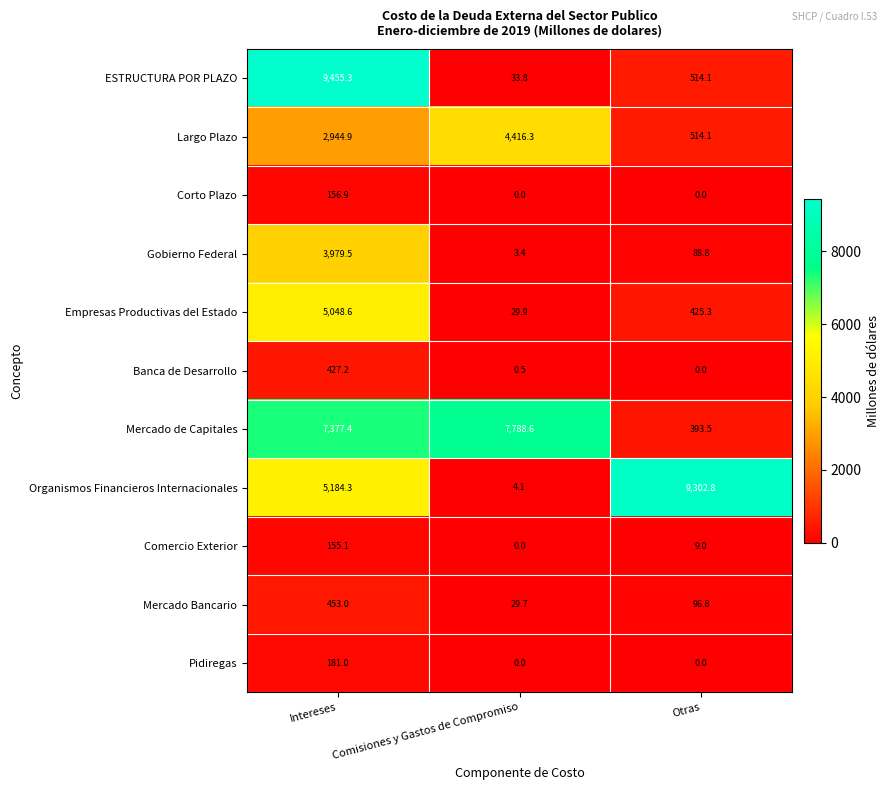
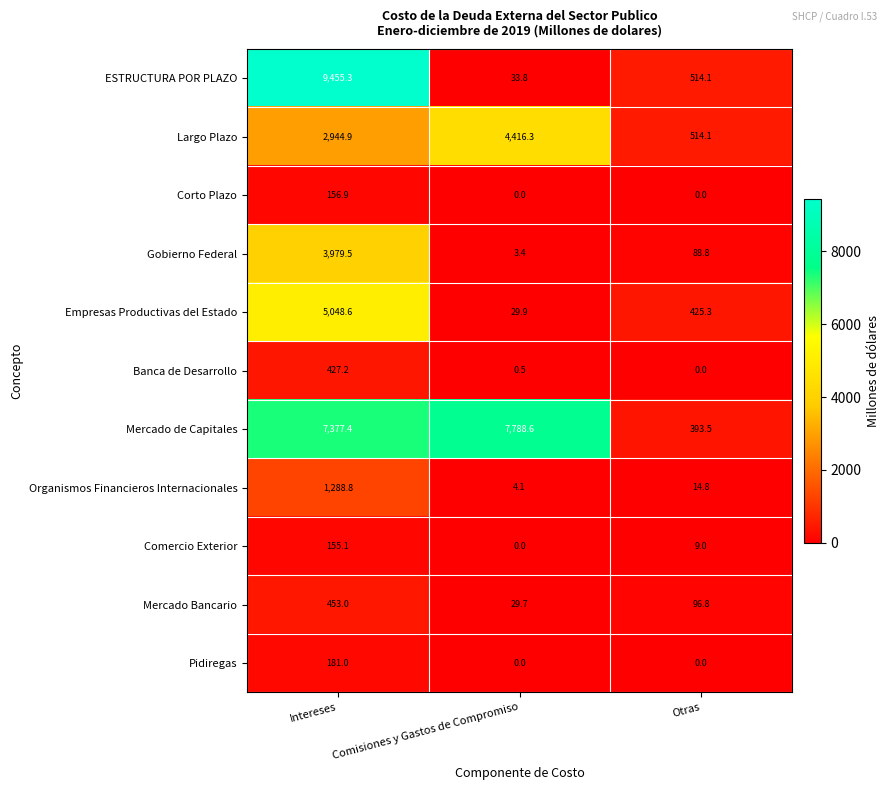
Organismos Financieros Internacionales, Intereses: 5,184.3 -> 1,288.8
Organismos Financieros Internacionales, Otras: 9,302.8 -> 14.8
